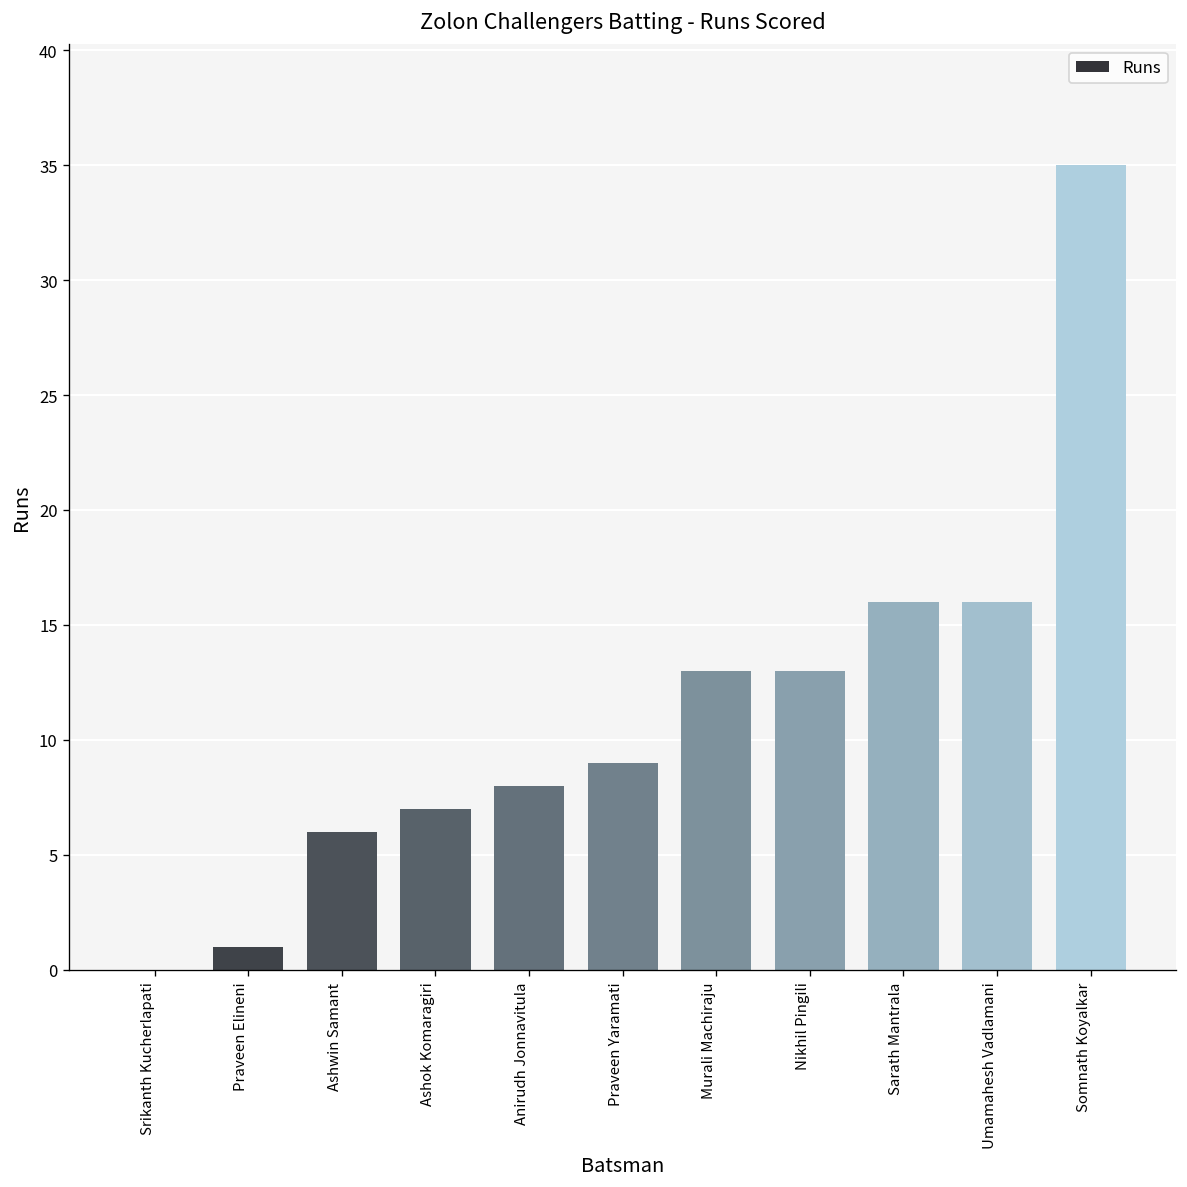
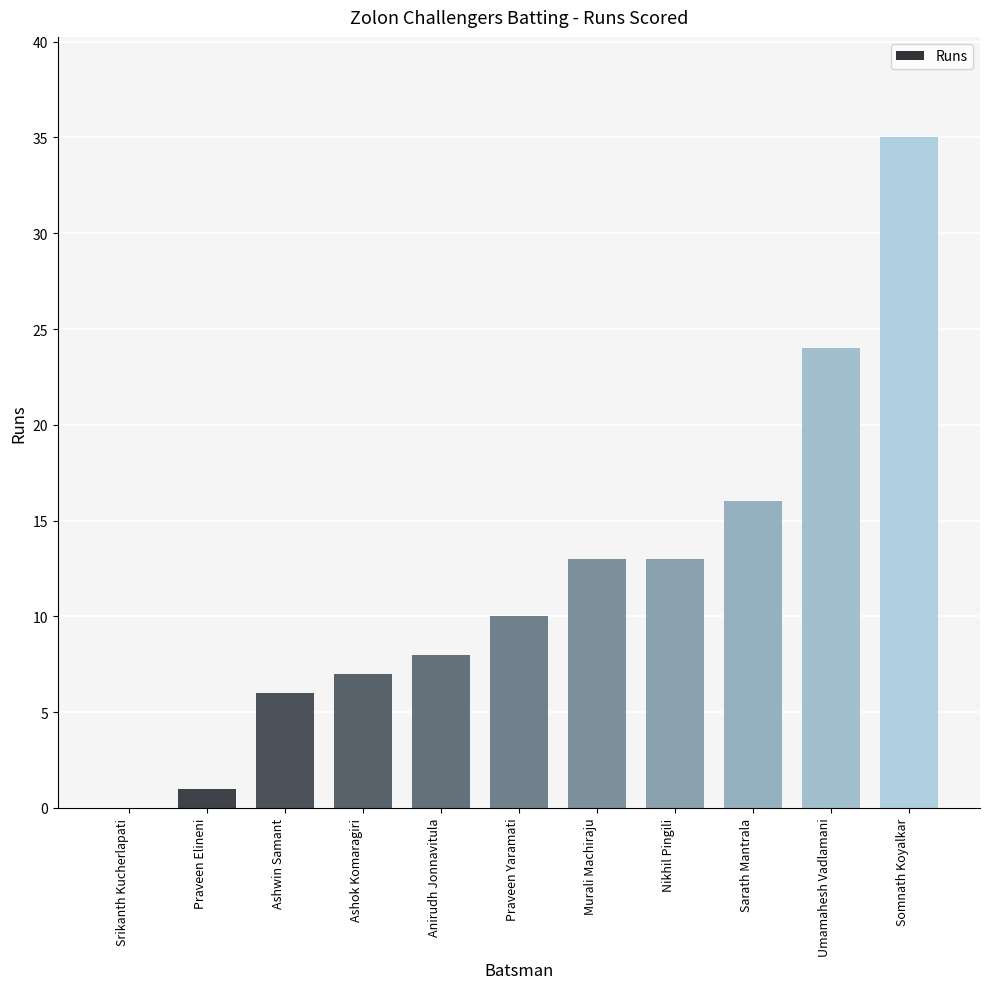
Praveen Yaramati: 9 -> 10
Umamahesh Vadlamani: 16 -> 24
